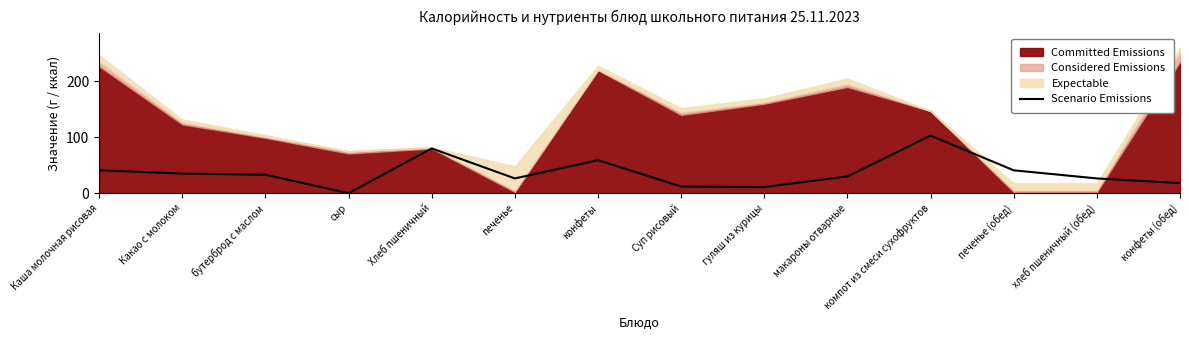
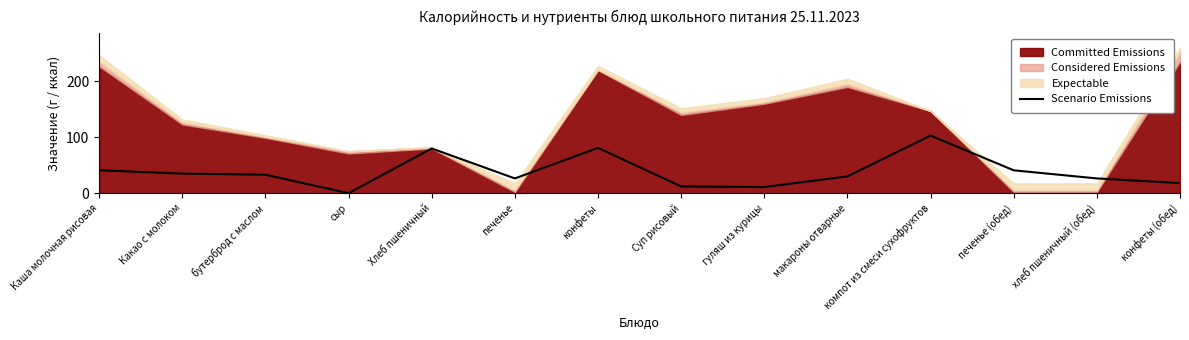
Expectable, печенье: 40 -> 10
Scenario Emissions, конфеты: 60 -> 80
